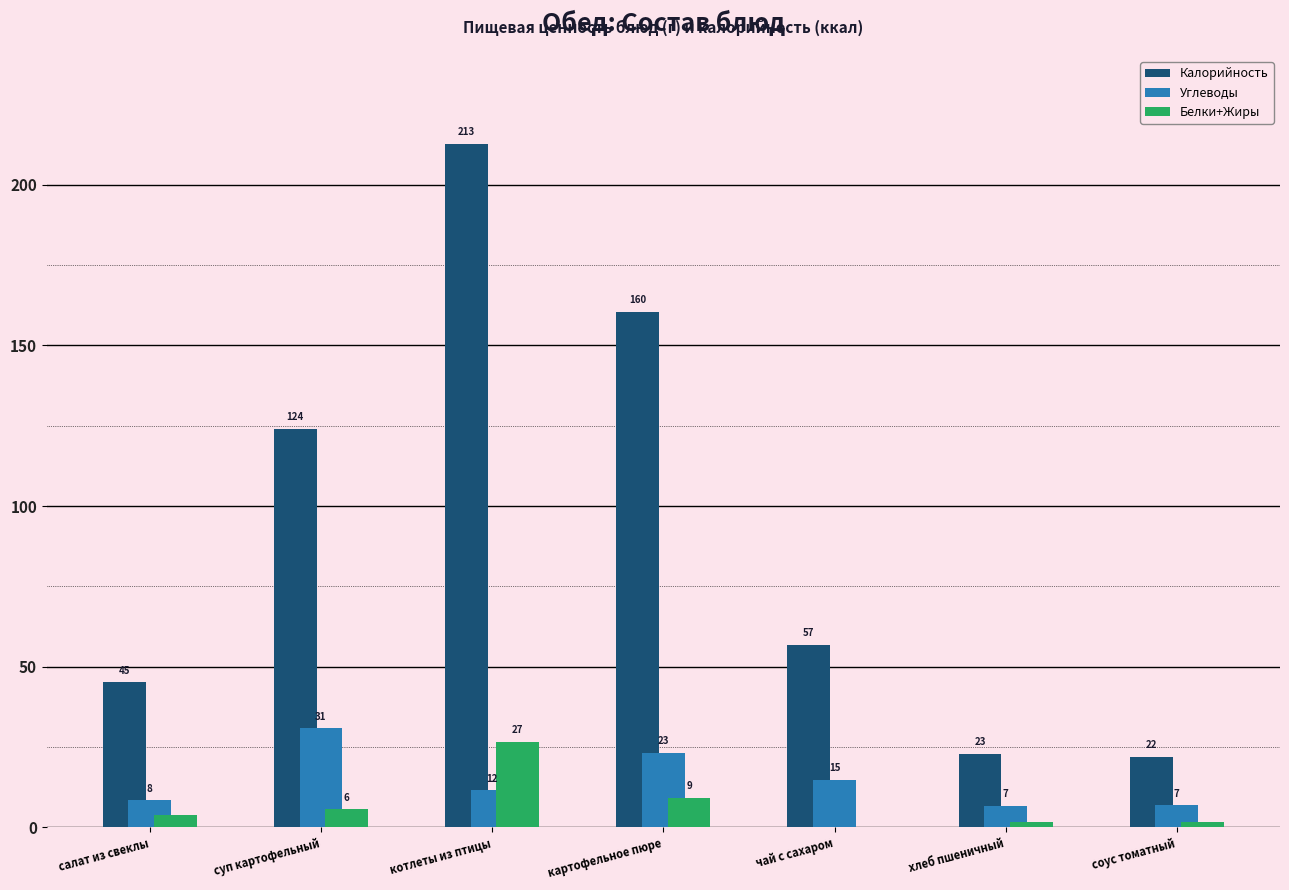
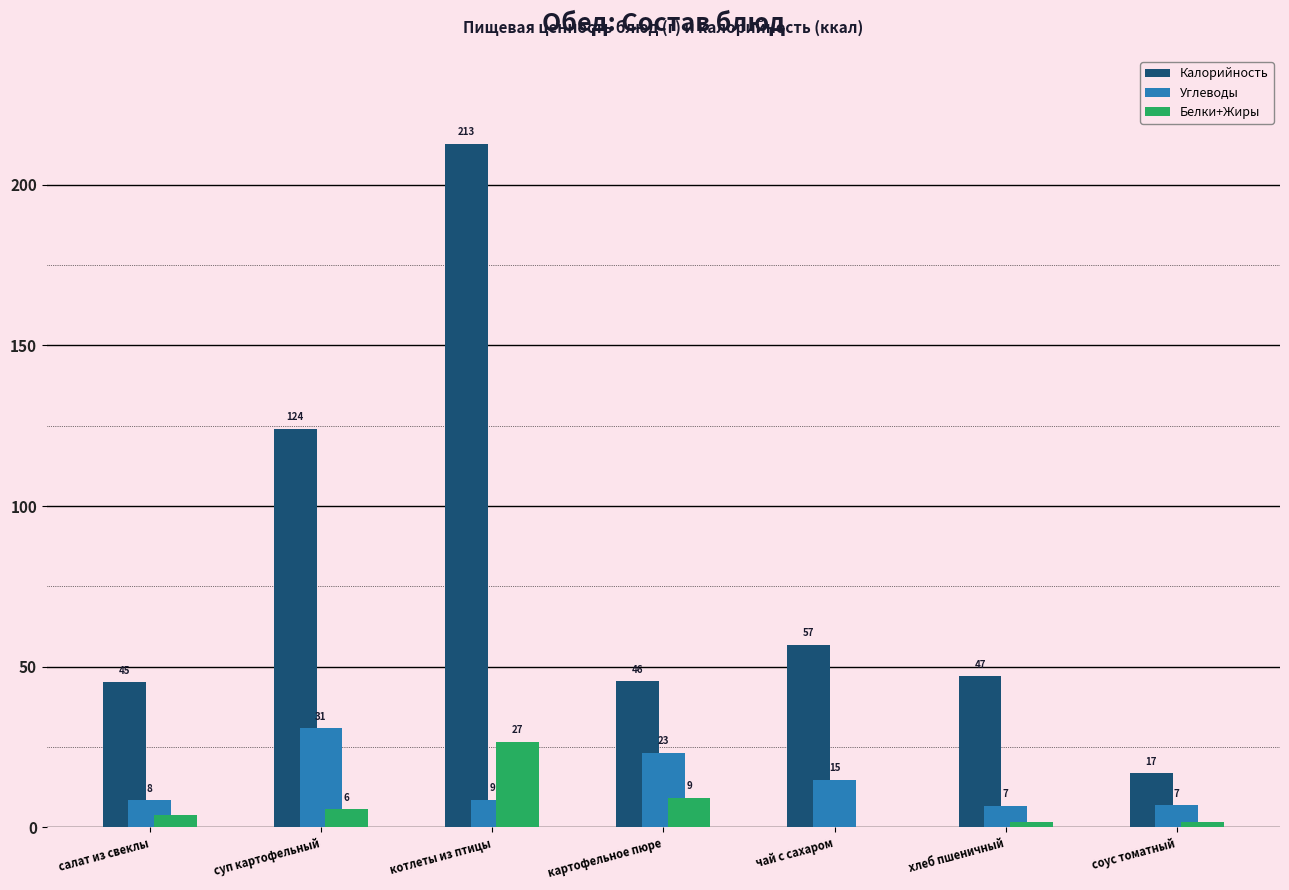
Углеводы, котлеты из птицы: 12 -> 9
Калорийность, картофельное пюре: 160 -> 46
Калорийность, хлеб пшеничный: 23 -> 47
Калорийность, соус томатный: 22 -> 17
